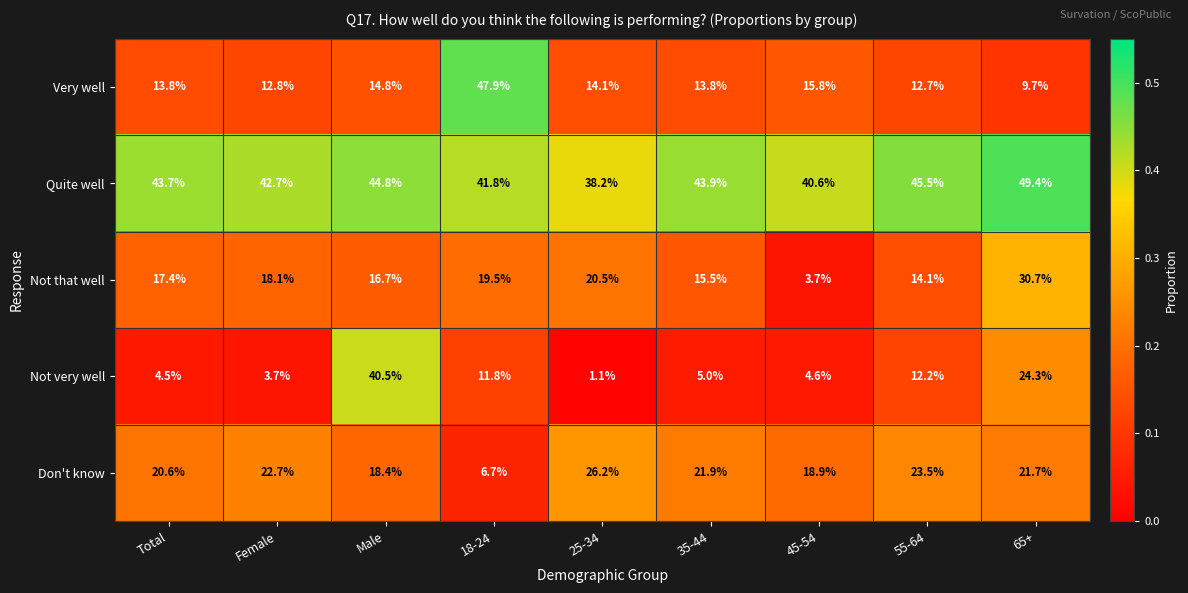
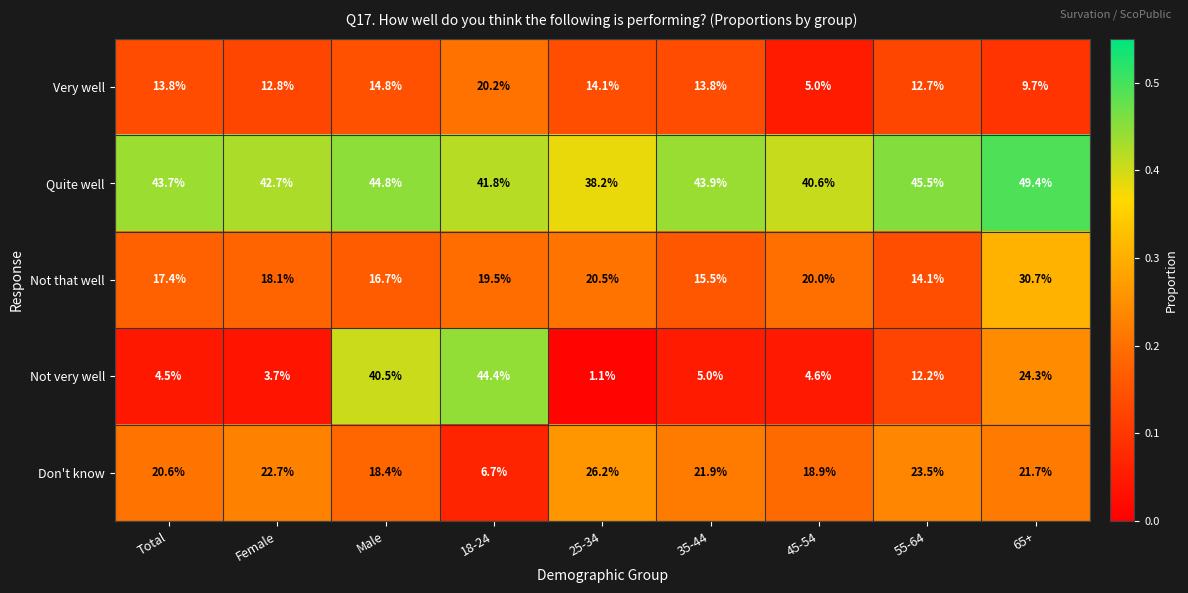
Very well, 18-24: 47.9% -> 20.2%
Very well, 45-54: 15.8% -> 5.0%
Not that well, 45-54: 3.7% -> 20.0%
Not very well, 18-24: 11.8% -> 44.4%
